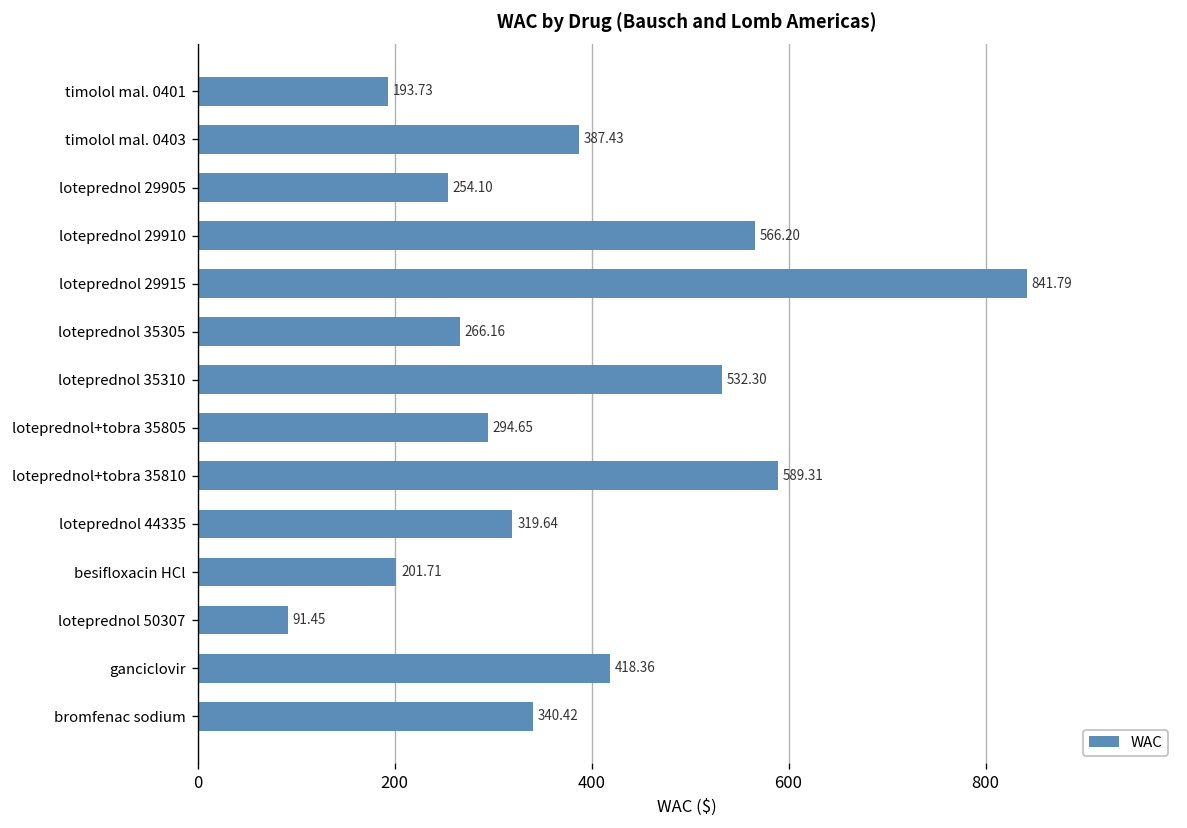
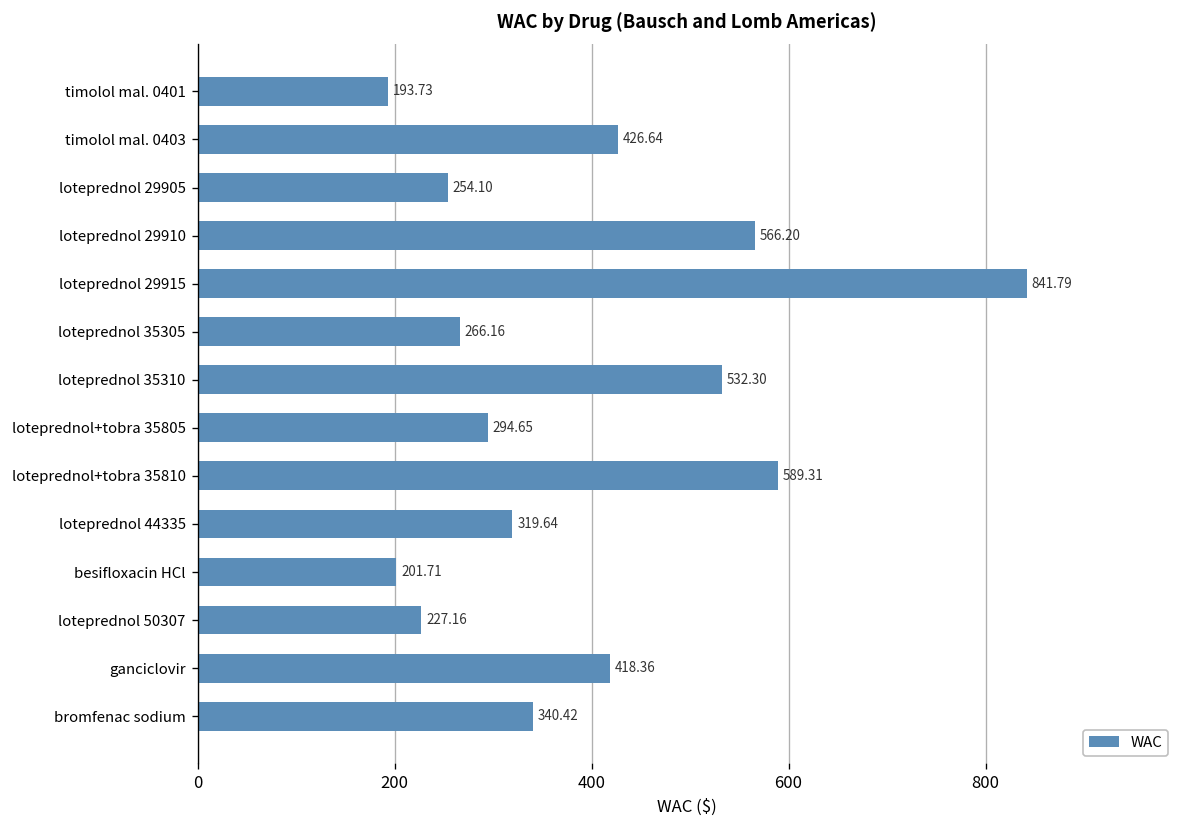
timolol mal. 0403: 387.43 -> 426.64
loteprednol 50307: 91.45 -> 227.16
